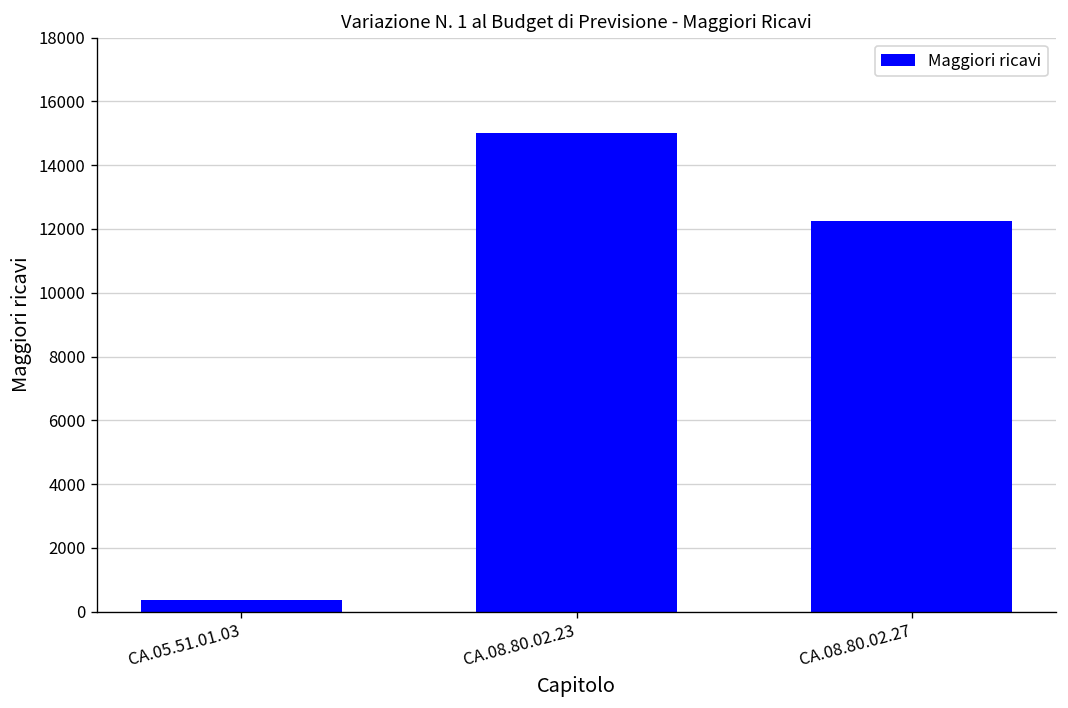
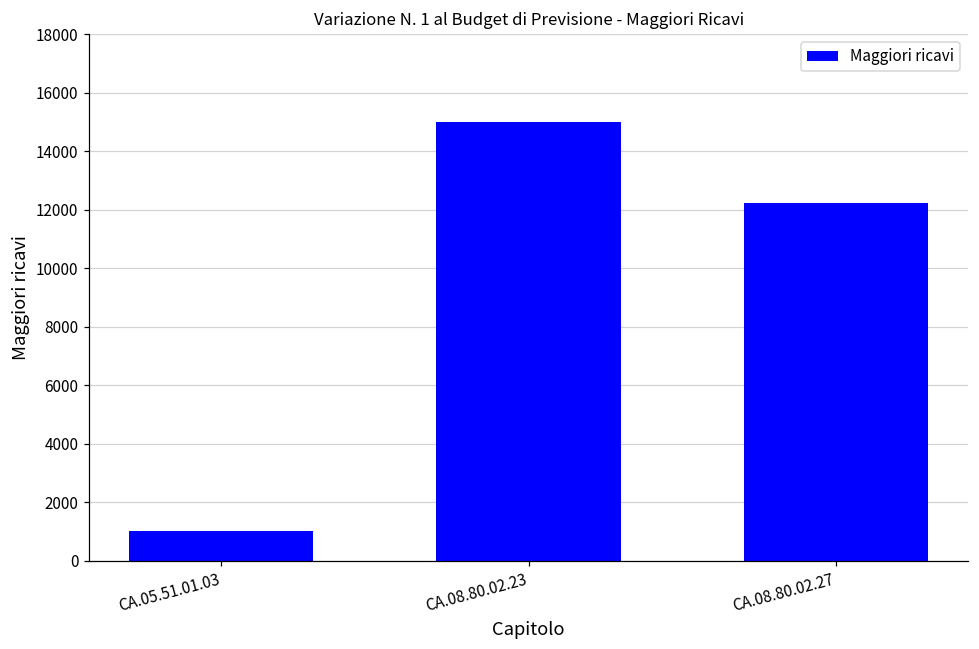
CA.05.51.01.03: 400 -> 1000
